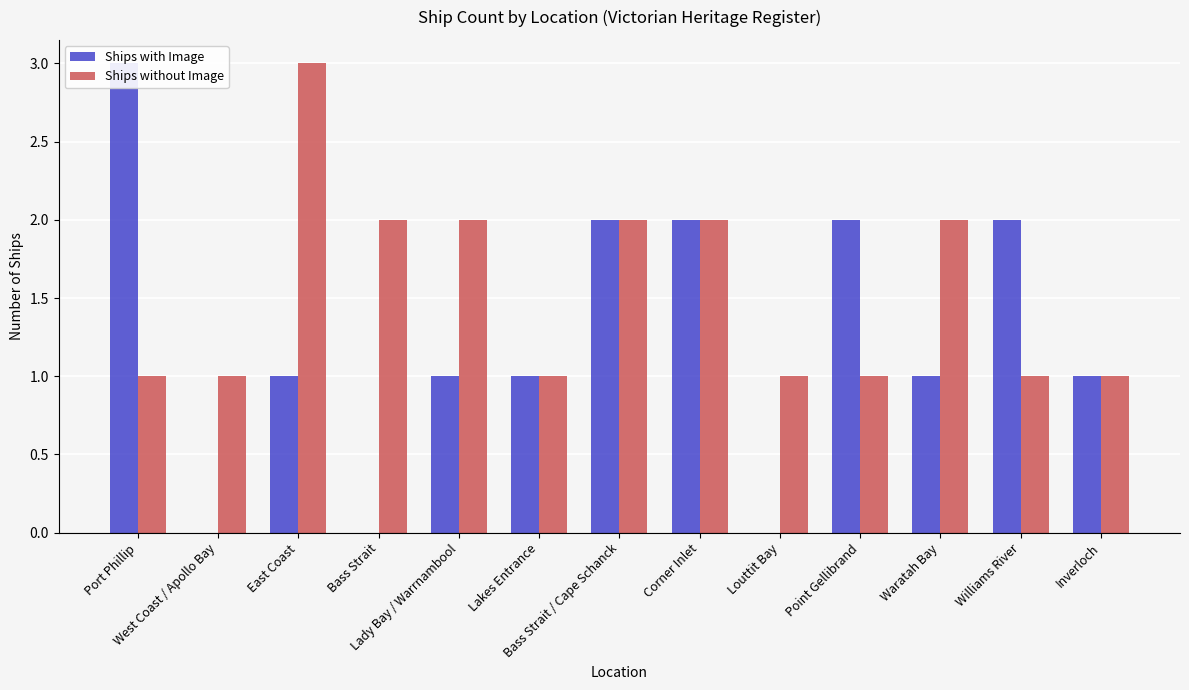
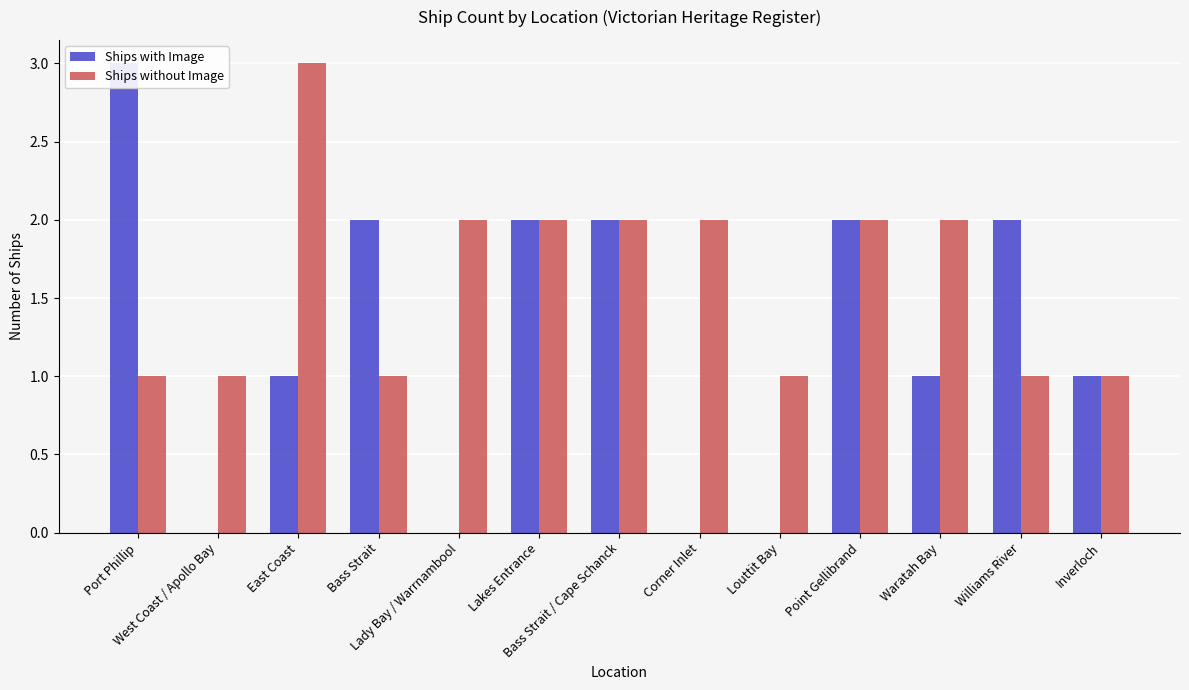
Ships with Image, Bass Strait: 0 -> 2
Ships without Image, Bass Strait: 2 -> 1
Ships with Image, Lady Bay / Warrnambool: 1 -> 0
Ships with Image, Lakes Entrance: 1 -> 2
Ships without Image, Lakes Entrance: 1 -> 2
Ships with Image, Corner Inlet: 2 -> 0
Ships without Image, Point Gellibrand: 1 -> 2
